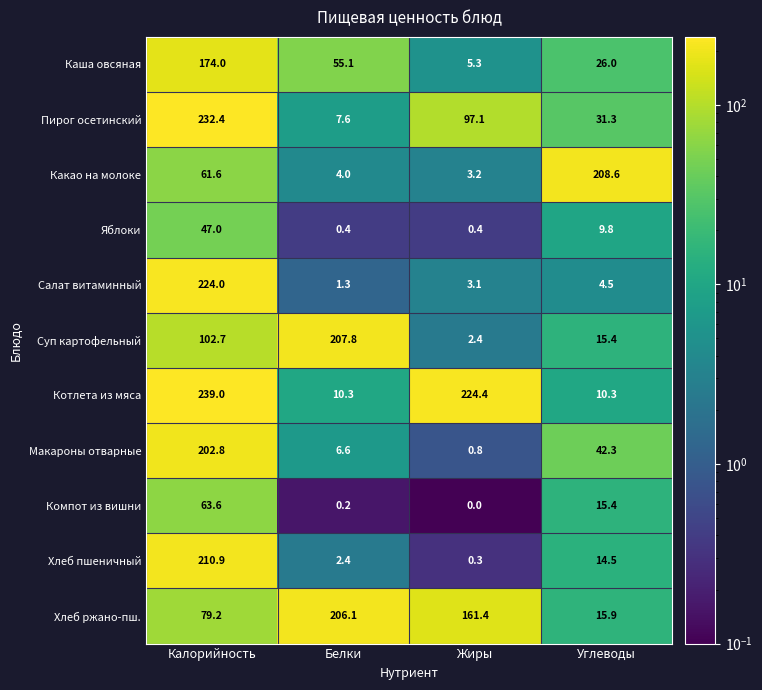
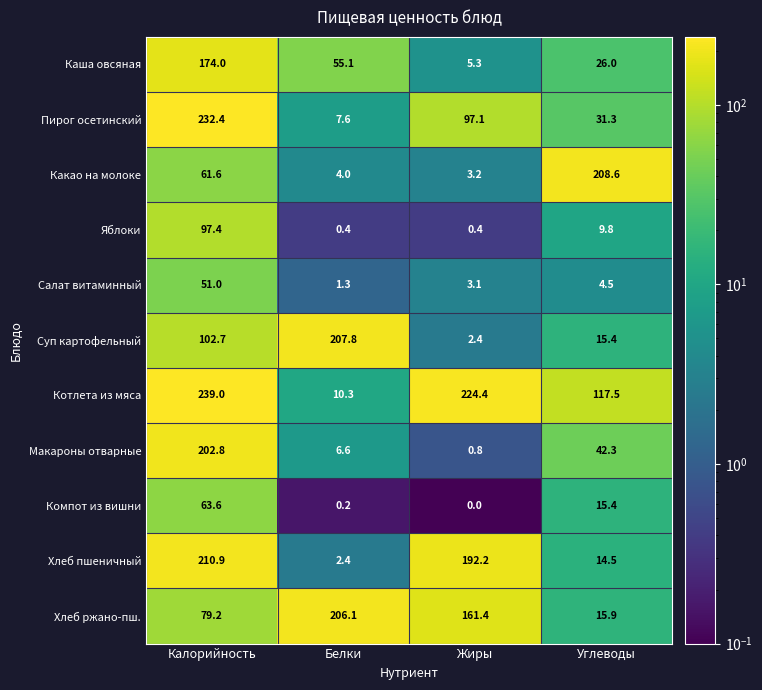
Яблоки, Калорийность: 47.0 -> 97.4
Салат витаминный, Калорийность: 224.0 -> 51.0
Котлета из мяса, Углеводы: 10.3 -> 117.5
Хлеб пшеничный, Жиры: 0.3 -> 192.2
